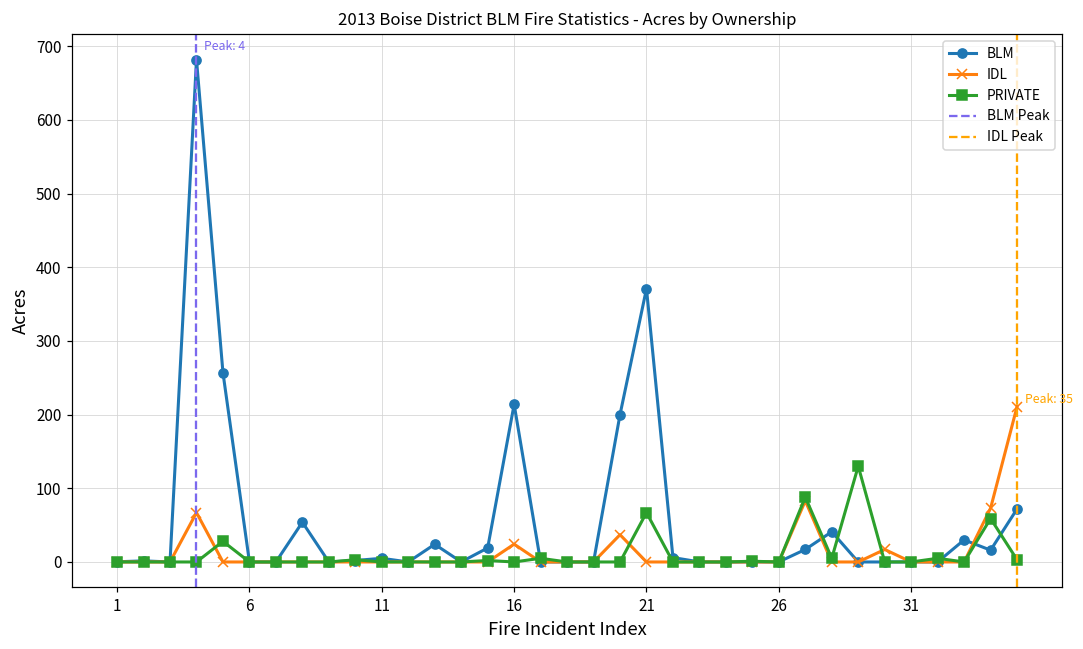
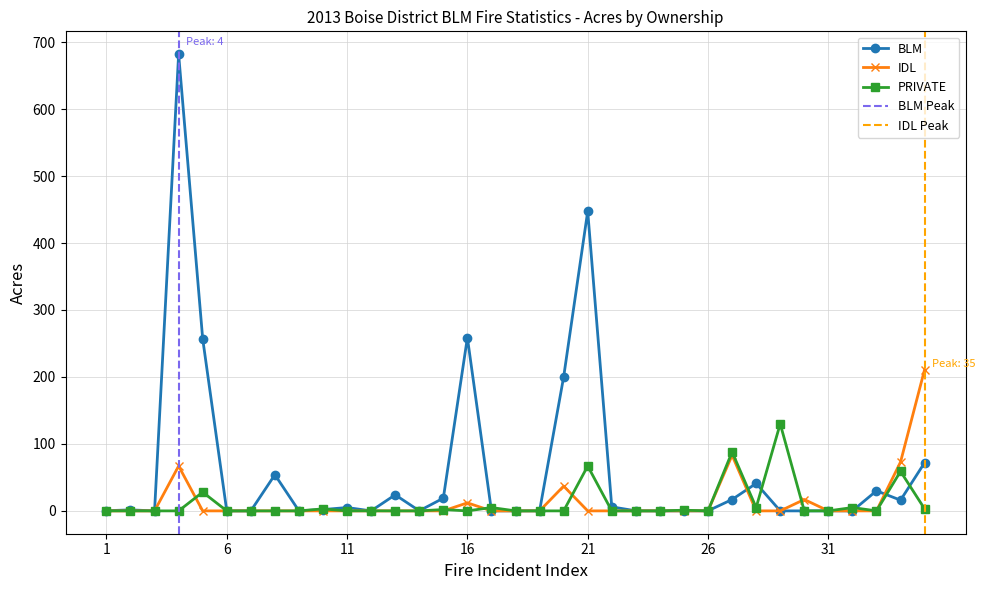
BLM, 16: 210 -> 260
IDL, 16: 20 -> 10
BLM, 21: 370 -> 450
